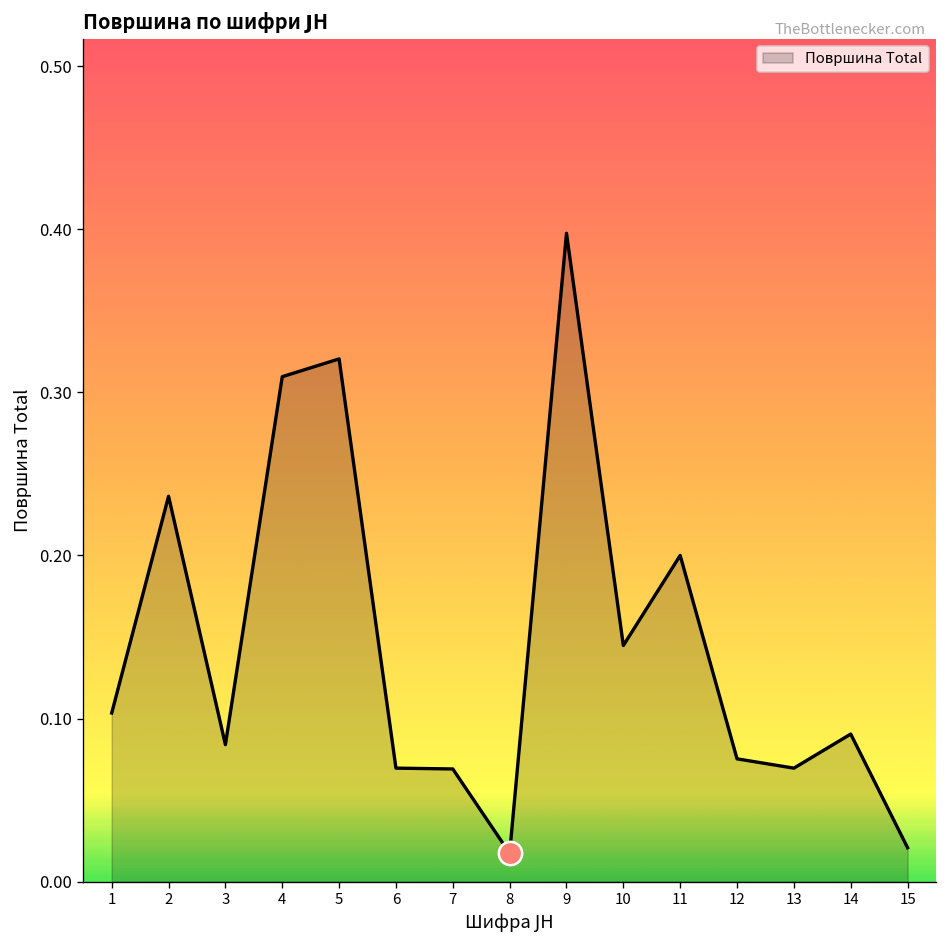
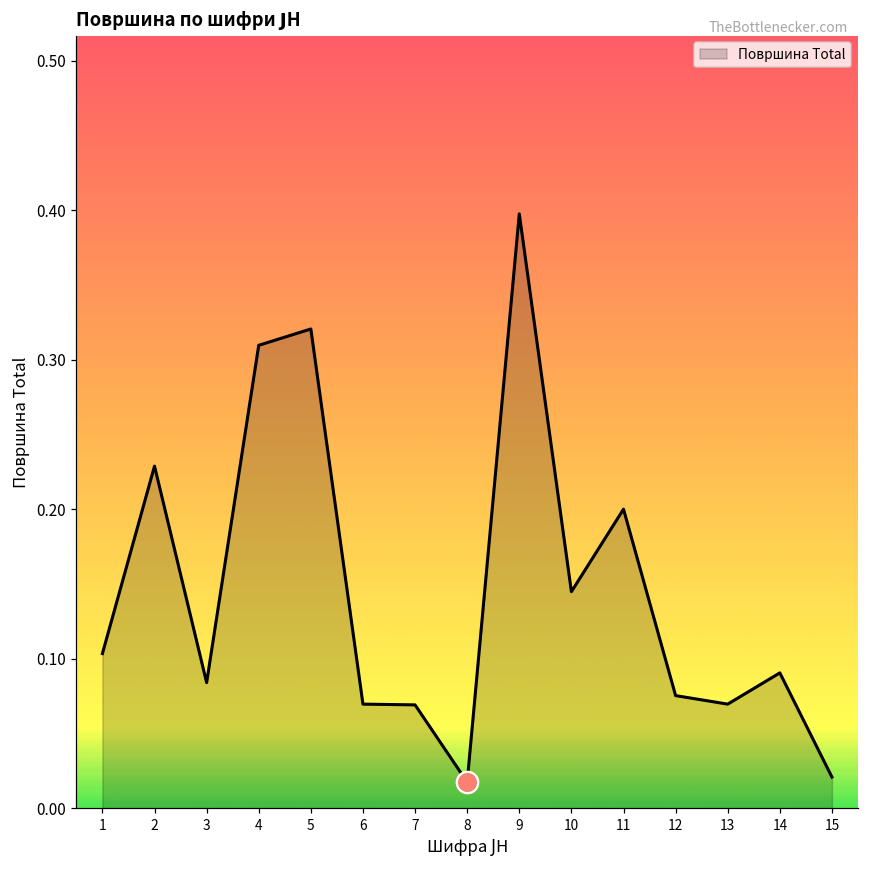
Површина Total, 2: 0.236 -> 0.229
